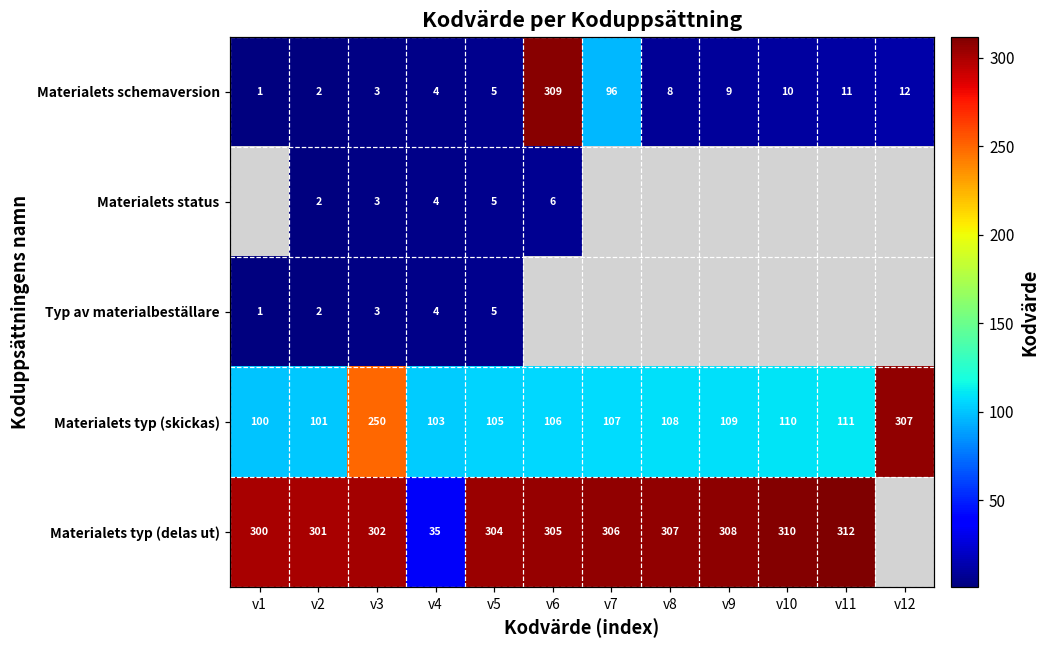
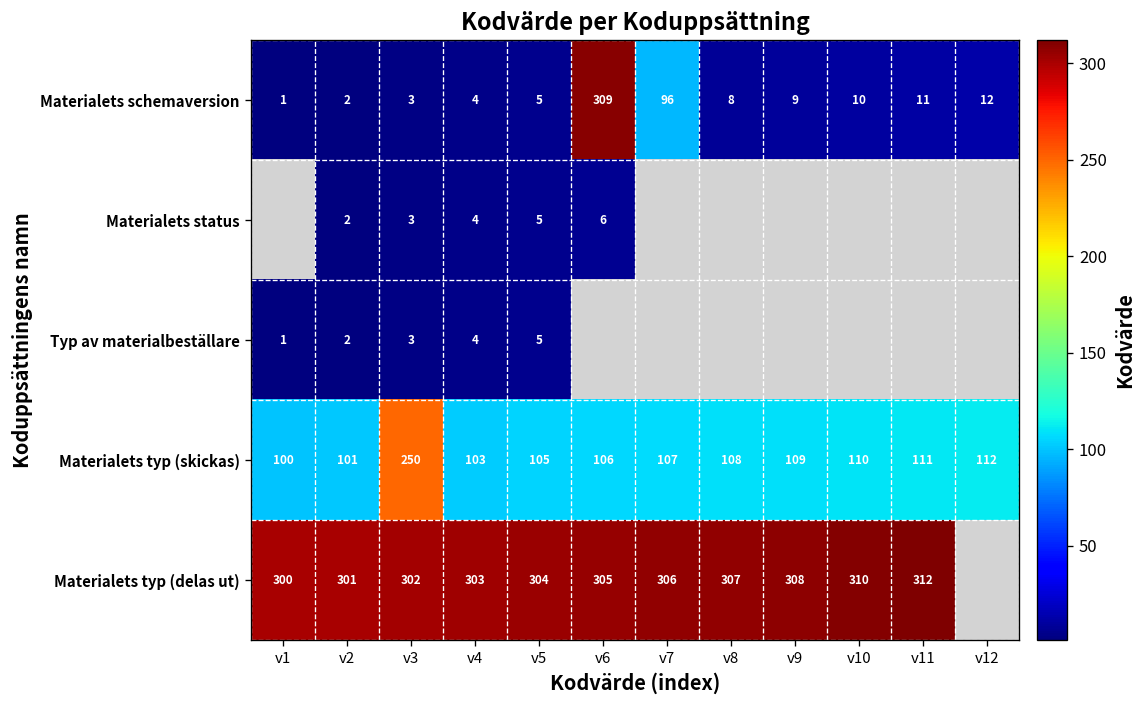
Materialets typ (skickas), v12: 307 -> 112
Materialets typ (delas ut), v4: 35 -> 303
